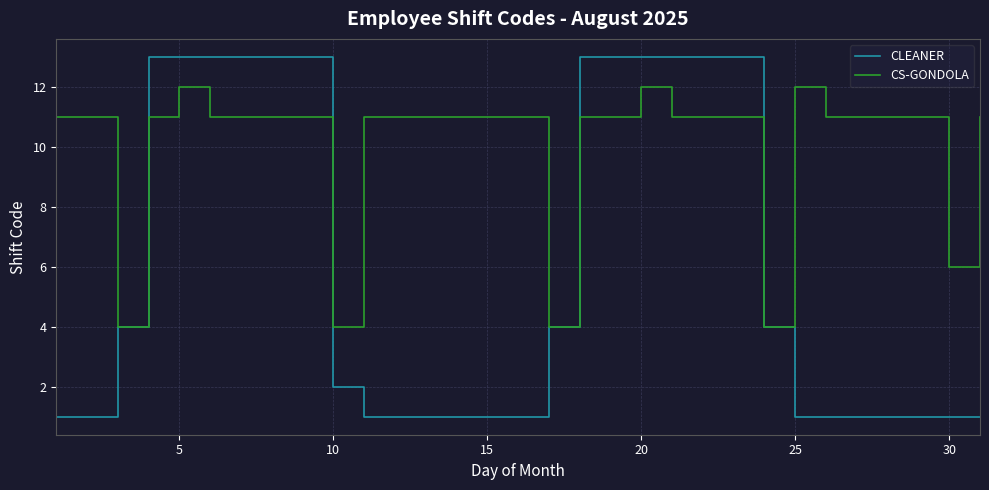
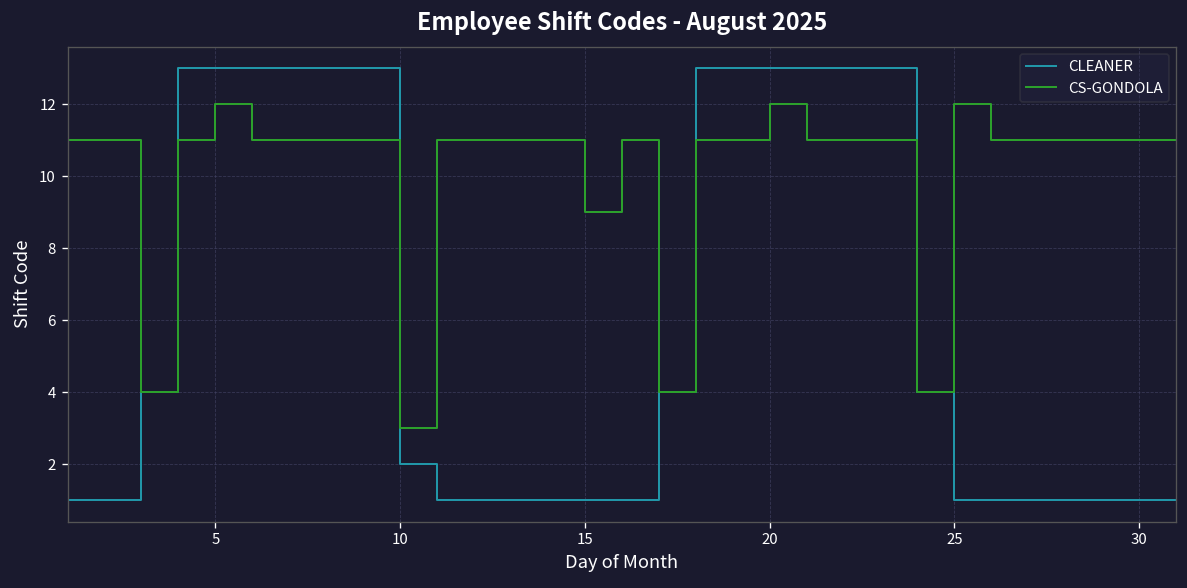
CS-GONDOLA, 10: 4 -> 3
CS-GONDOLA, 15: 11 -> 9
CS-GONDOLA, 30: 6 -> 11
